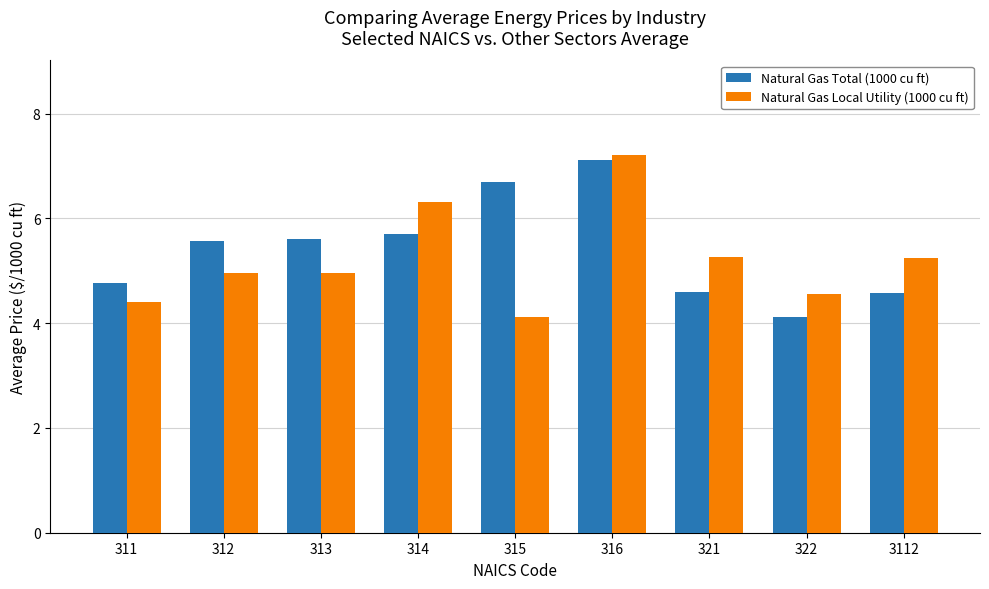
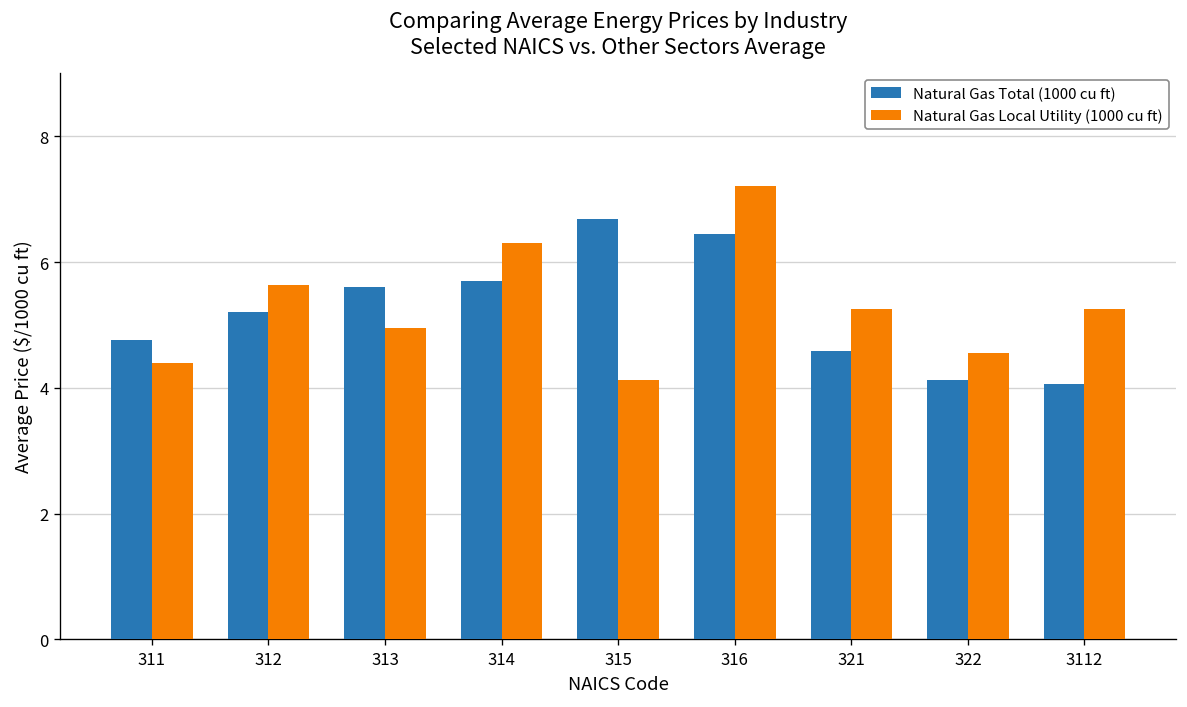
Natural Gas Total (1000 cu ft), 312: 5.6 -> 5.2
Natural Gas Local Utility (1000 cu ft), 312: 5.0 -> 5.6
Natural Gas Total (1000 cu ft), 316: 7.1 -> 6.5
Natural Gas Total (1000 cu ft), 3112: 4.6 -> 4.1
